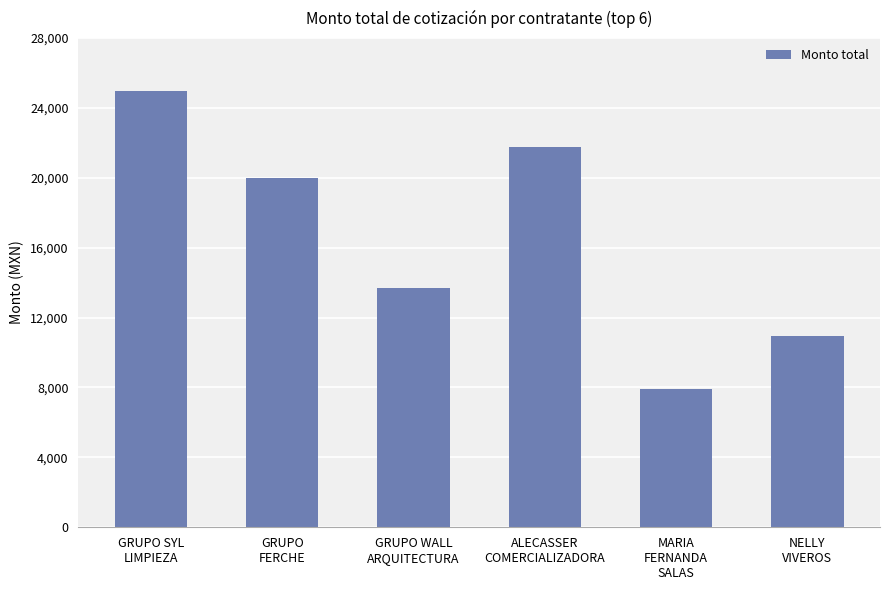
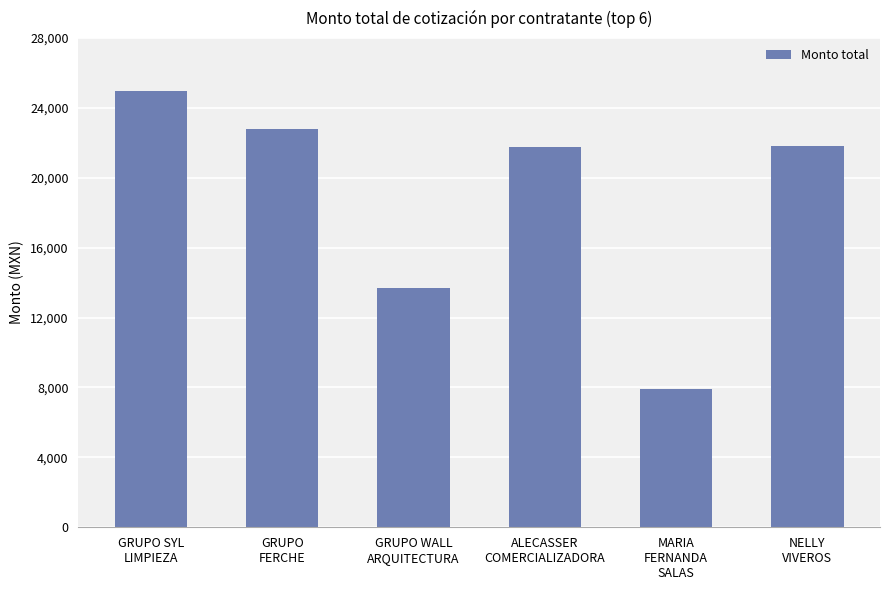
GRUPO FERCHE: 20,000 -> 22,800
NELLY VIVEROS: 11,000 -> 21,800
